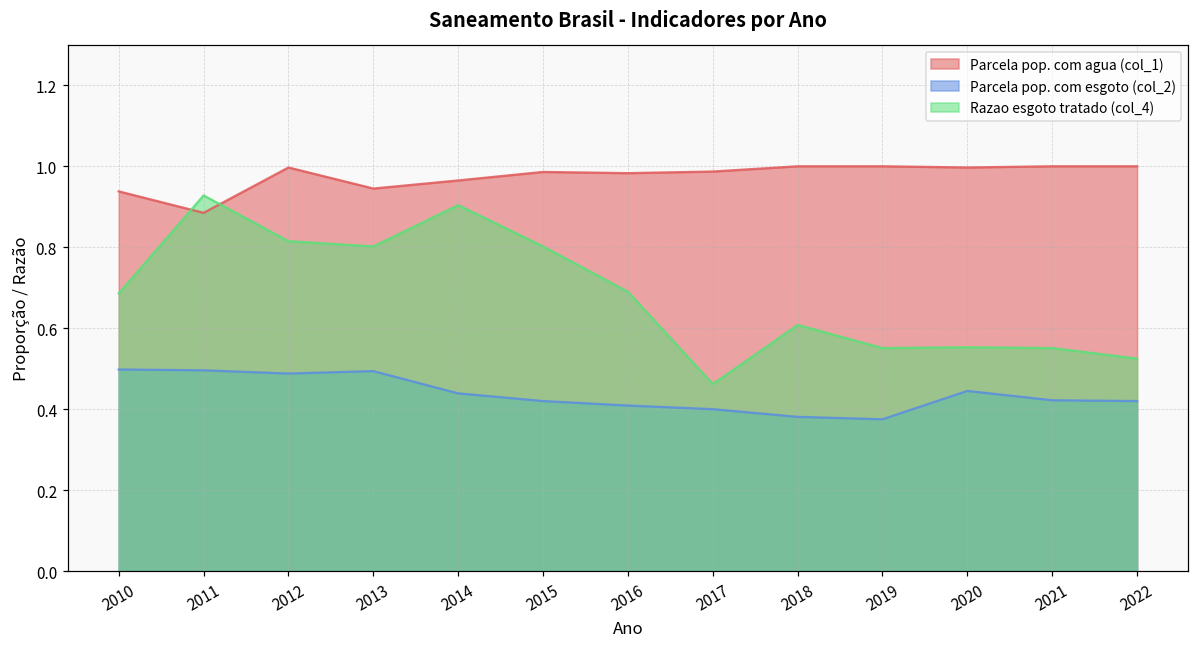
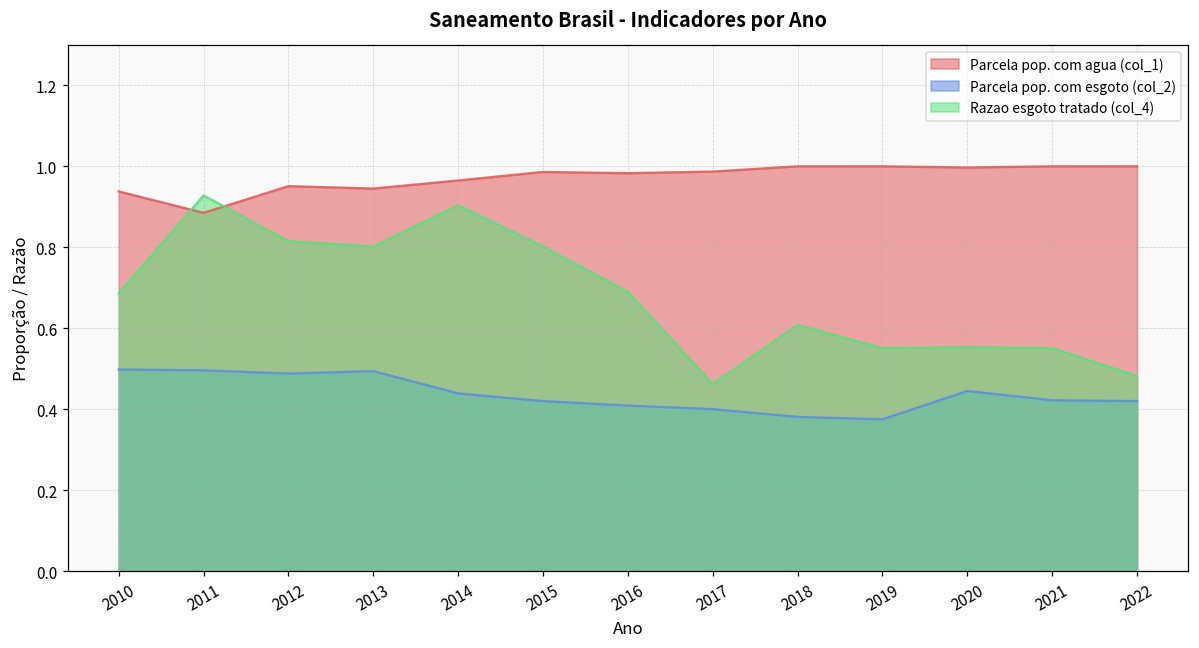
Parcela pop. com agua (col_1), 2012: 1.00 -> 0.95
Razao esgoto tratado (col_4), 2022: 0.53 -> 0.48
